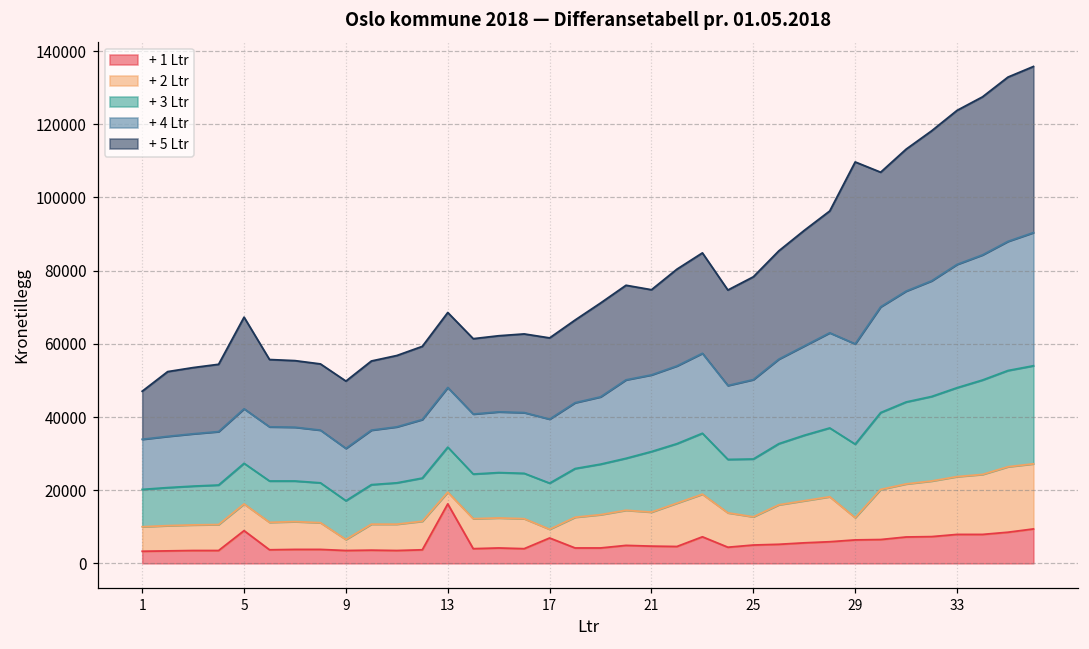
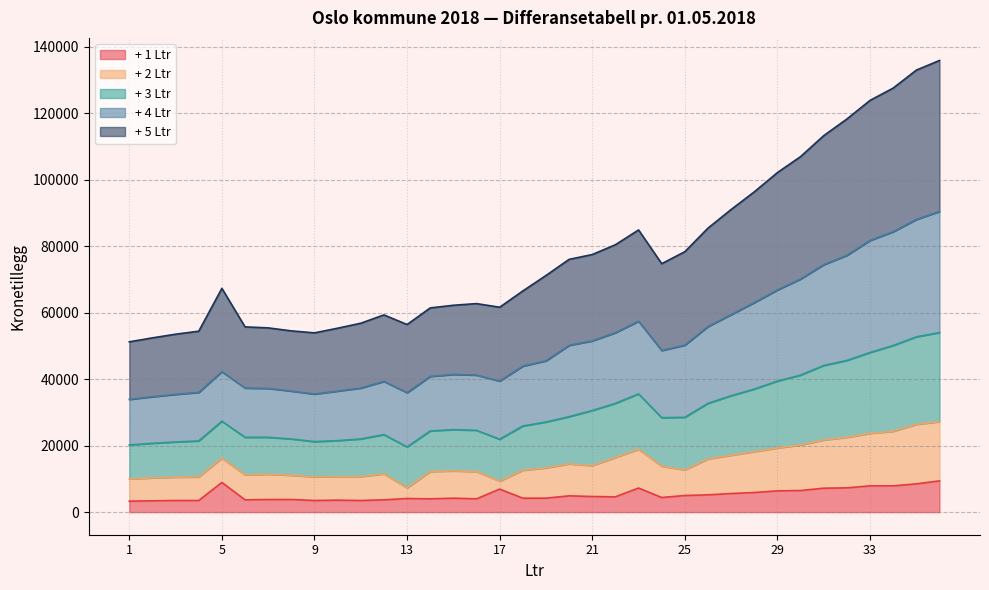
+ 5 Ltr, 1: 13000 -> 17000
+ 2 Ltr, 9: 3000 -> 7000
+ 1 Ltr, 13: 16000 -> 4000
+ 5 Ltr, 21: 23000 -> 26000
+ 2 Ltr, 29: 6000 -> 13000
+ 5 Ltr, 29: 50000 -> 35000
